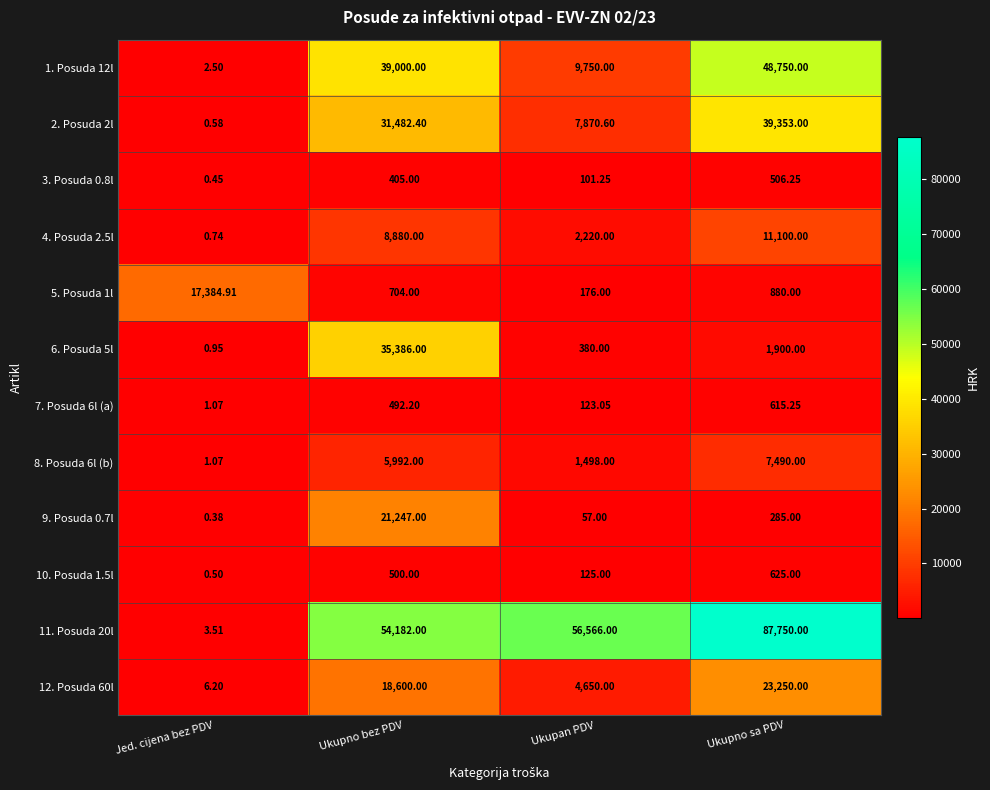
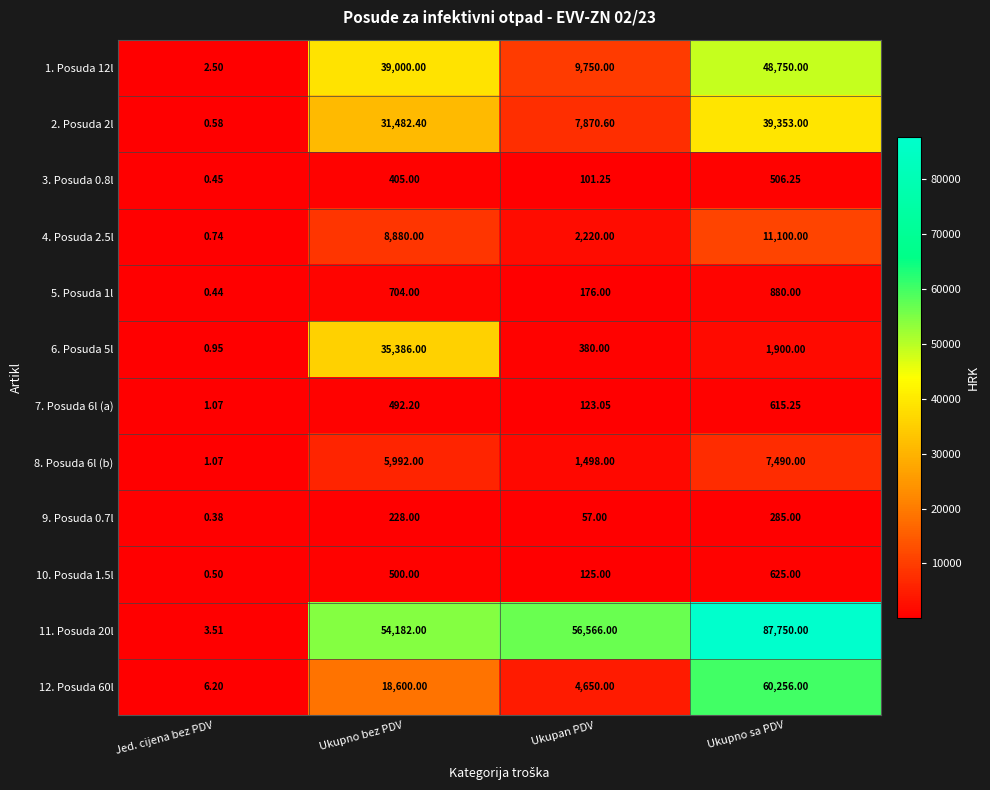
5. Posuda 1l, Jed. cijena bez PDV: 17,384.91 -> 0.44
9. Posuda 0.7l, Ukupno bez PDV: 21,247.00 -> 228.00
12. Posuda 60l, Ukupno sa PDV: 23,250.00 -> 60,256.00
